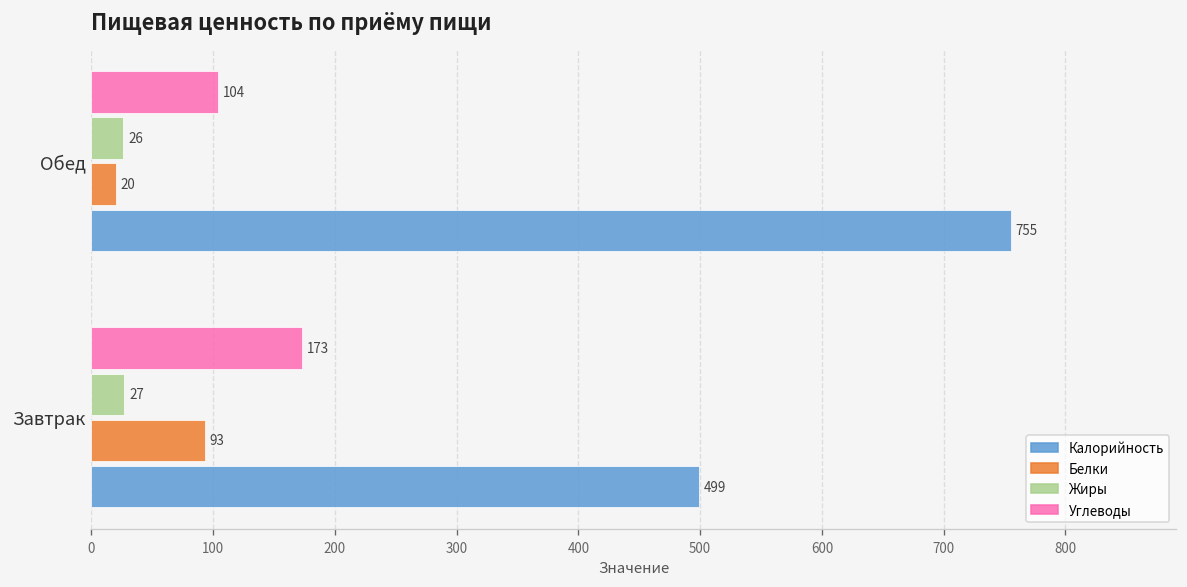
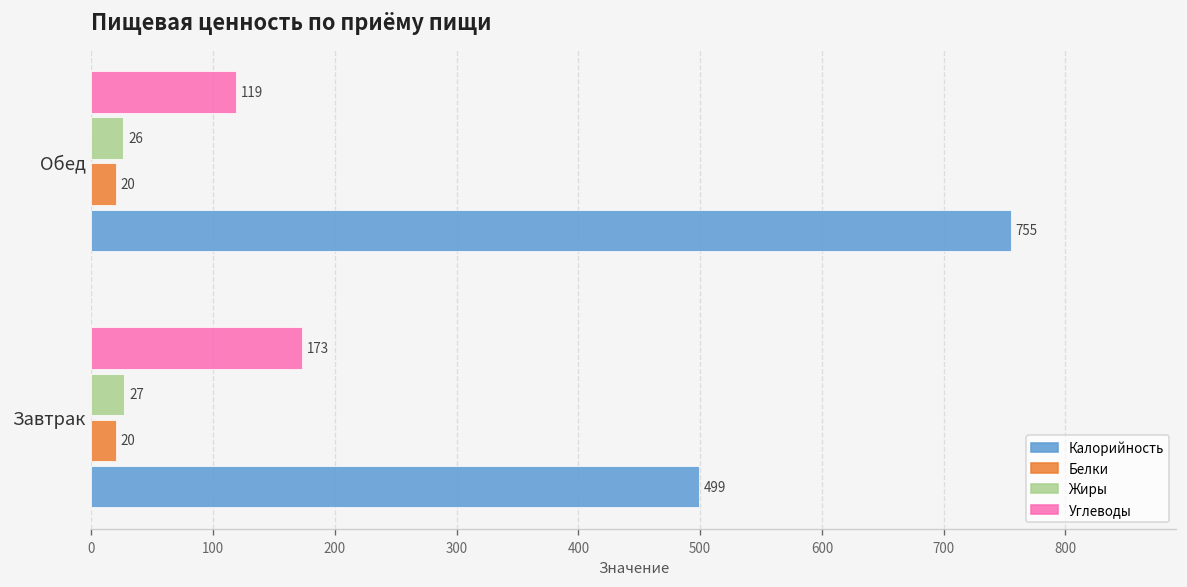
Углеводы, Обед: 104 -> 119
Белки, Завтрак: 93 -> 20
